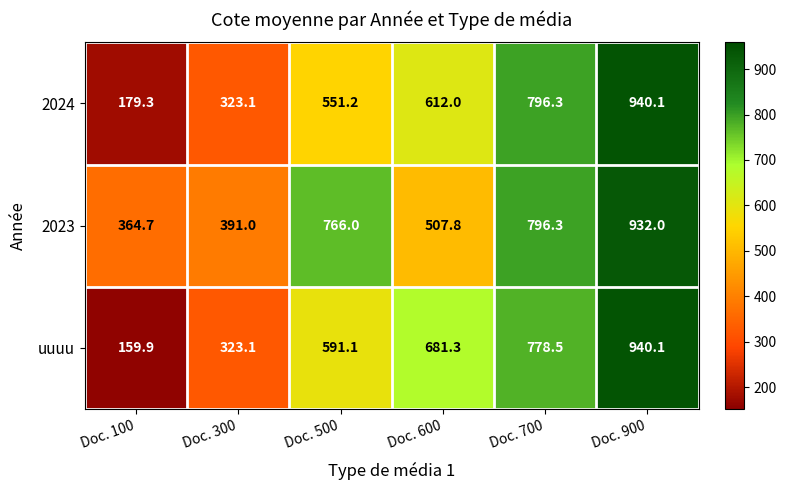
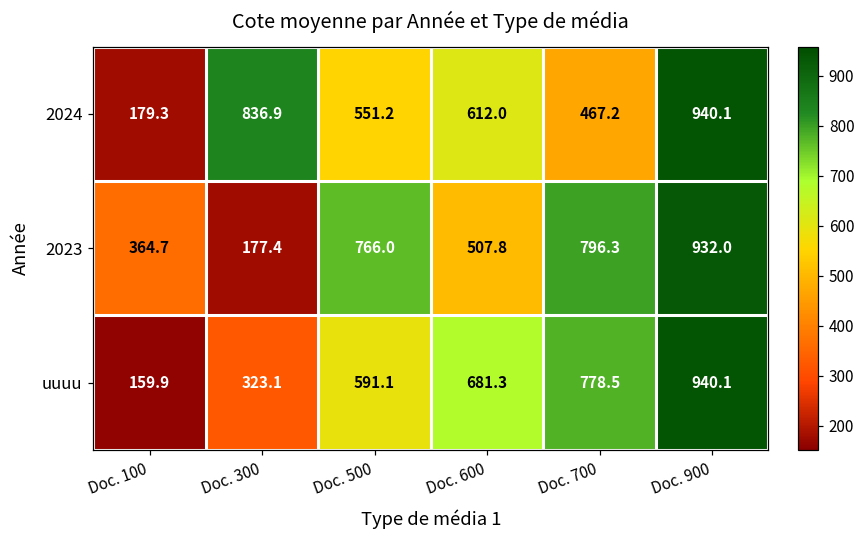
2024, Doc. 300: 323.1 -> 836.9
2024, Doc. 700: 796.3 -> 467.2
2023, Doc. 300: 391.0 -> 177.4
